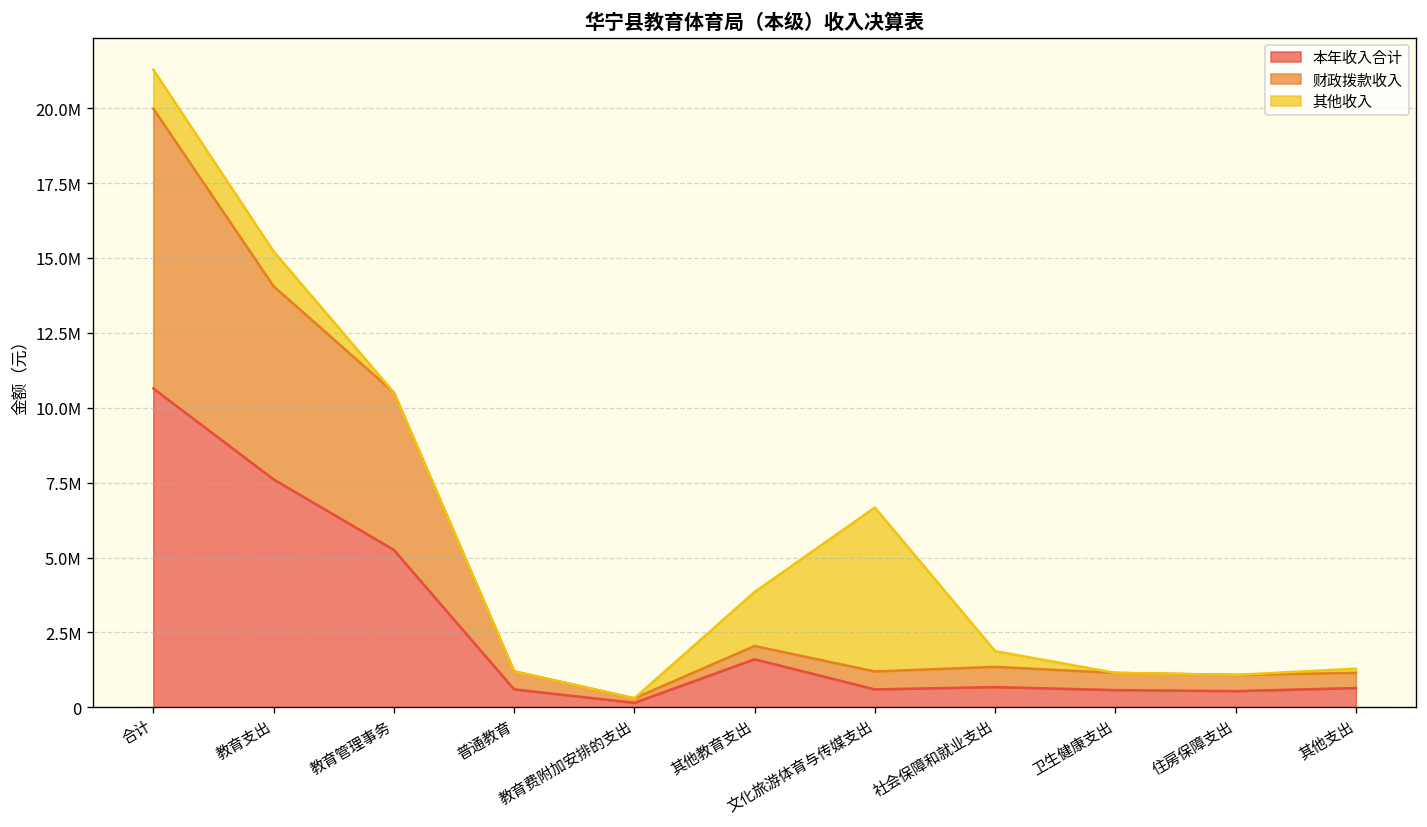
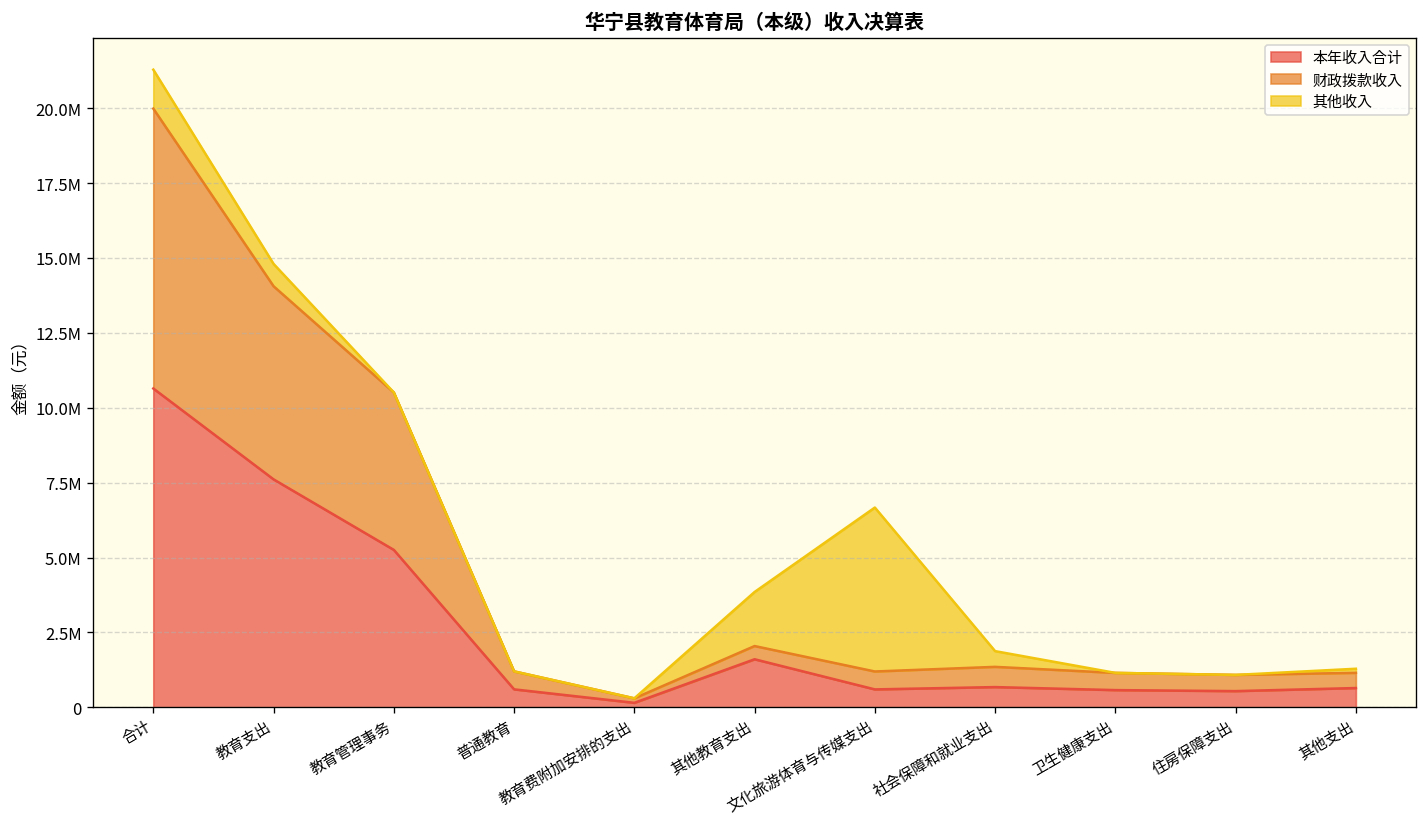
其他收入, 教育支出: 1200000 -> 700000
